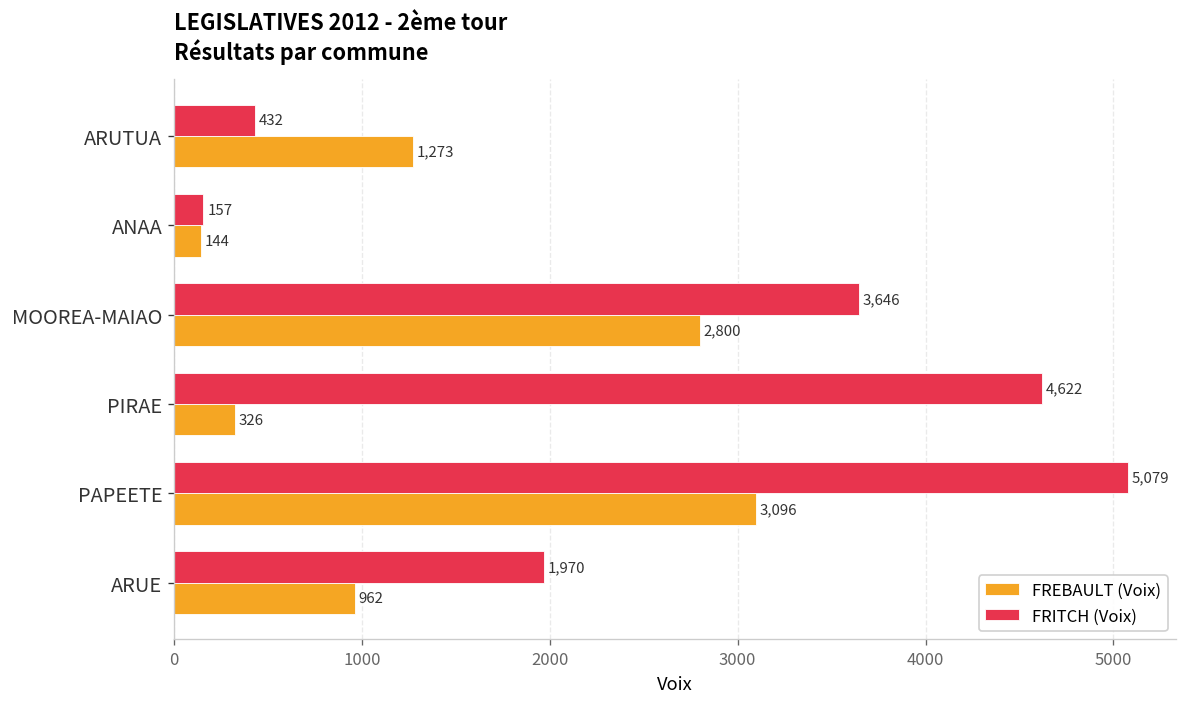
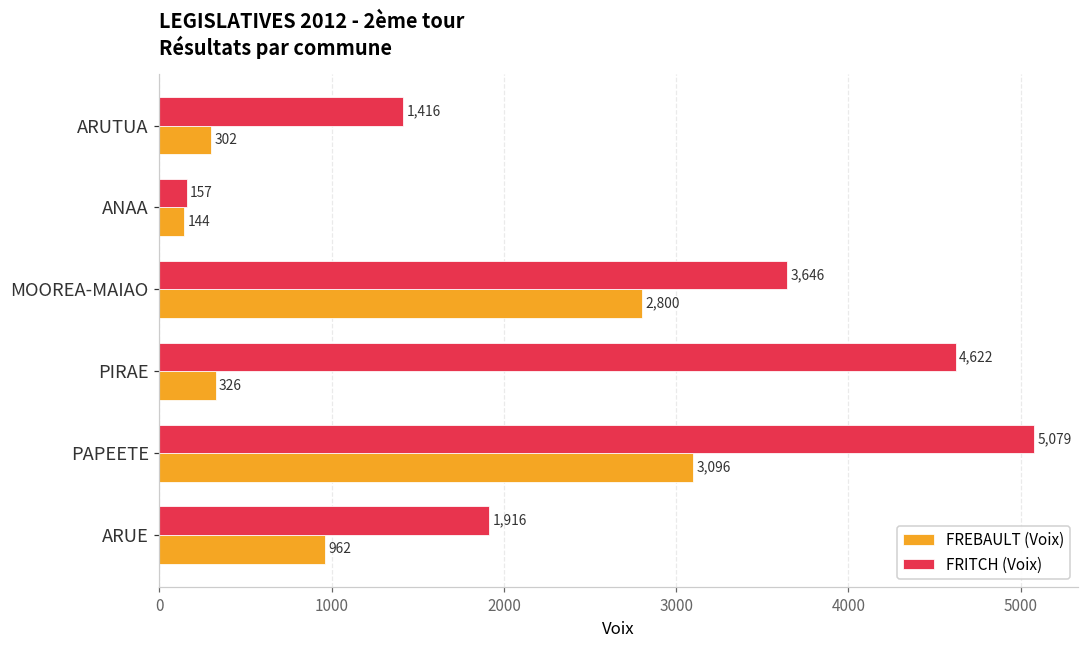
FRITCH (Voix), ARUTUA: 432 -> 1,416
FREBAULT (Voix), ARUTUA: 1,273 -> 302
FRITCH (Voix), ARUE: 1,970 -> 1,916
